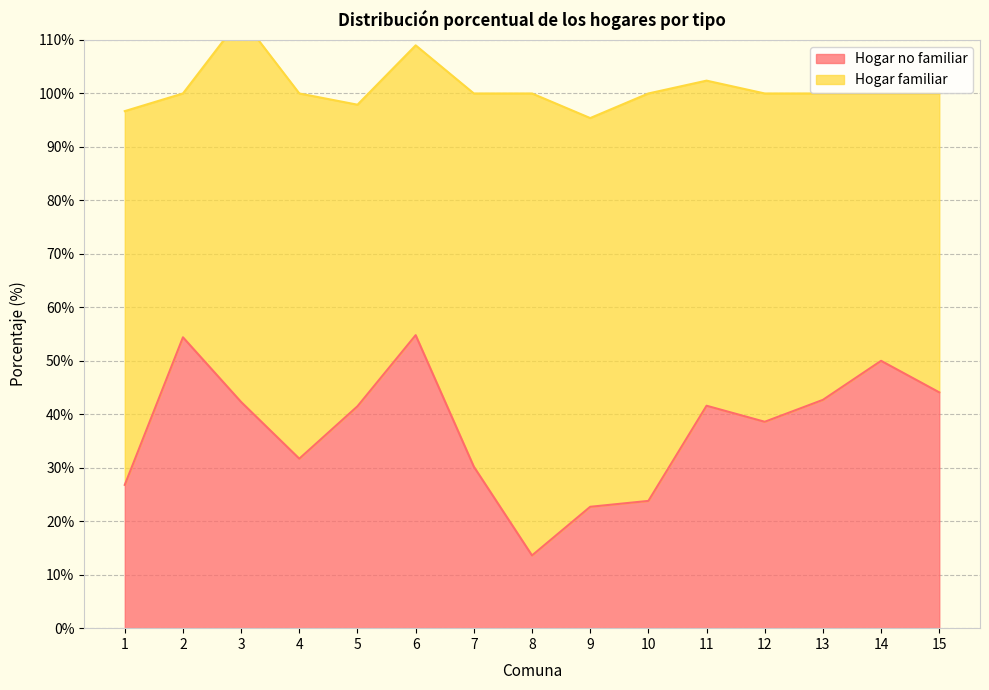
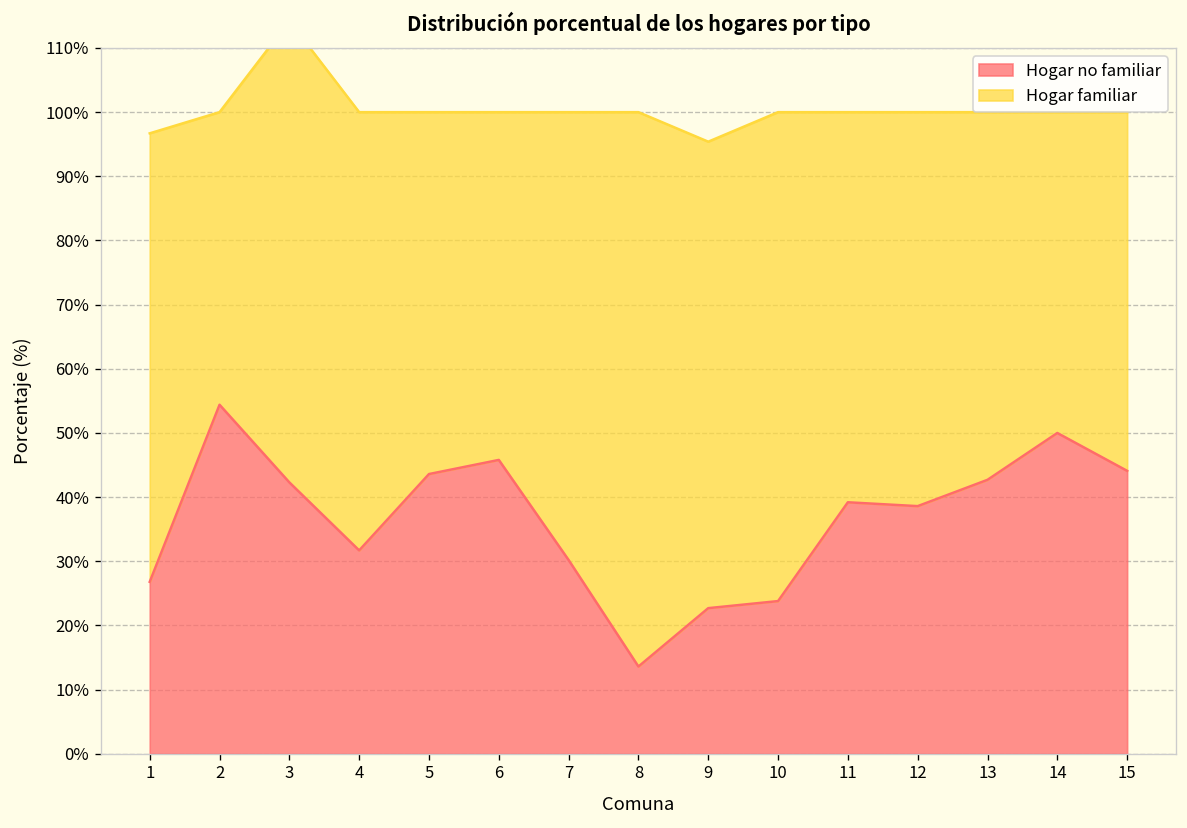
Hogar no familiar, 5: 42% -> 44%
Hogar no familiar, 6: 55% -> 46%
Hogar no familiar, 11: 42% -> 39%
